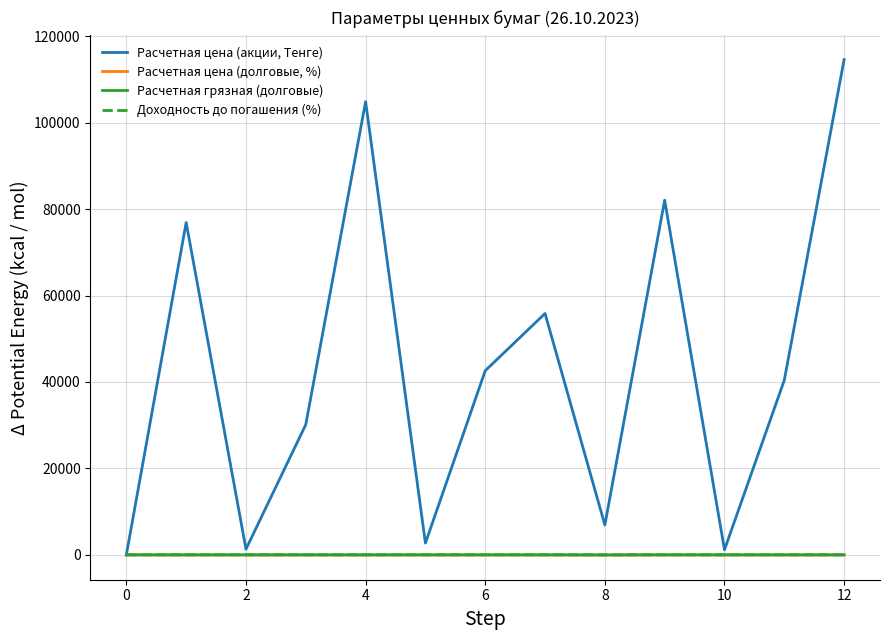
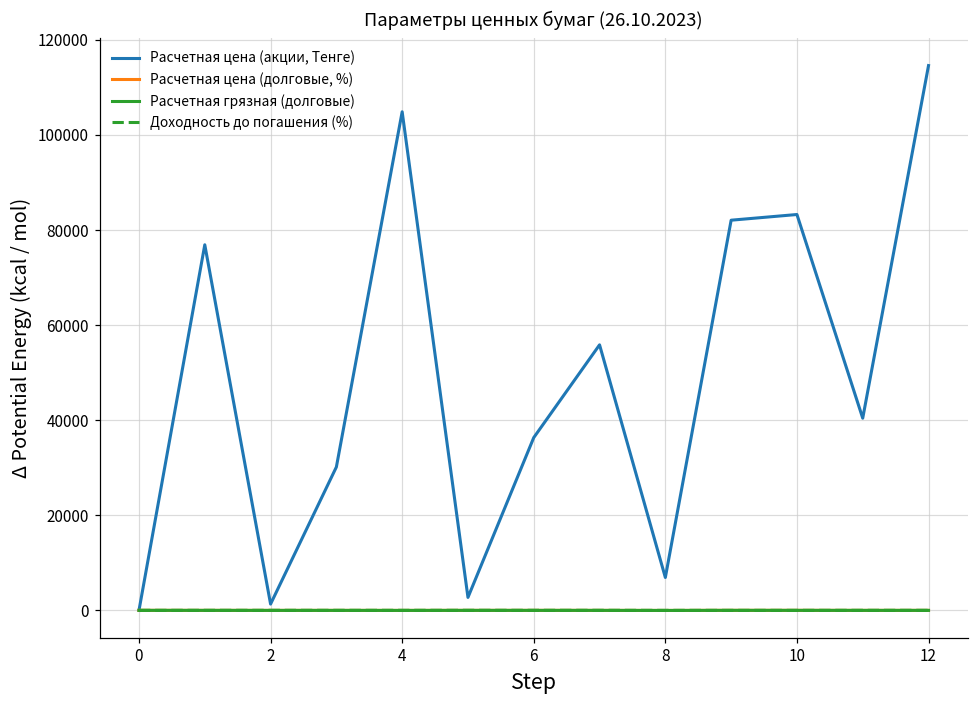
Расчетная цена (акции, Тенге), 6: 43000 -> 36000
Расчетная цена (акции, Тенге), 10: 1000 -> 83000
